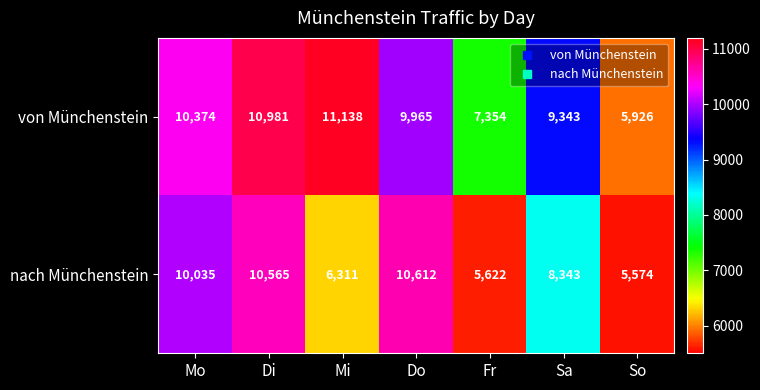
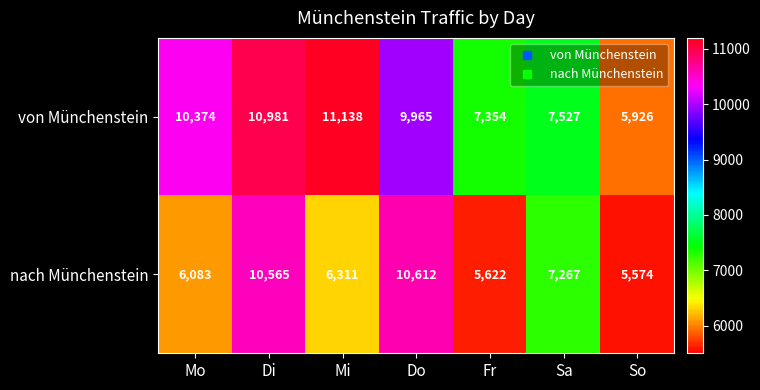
von Münchenstein, Sa: 9,343 -> 7,527
nach Münchenstein, Mo: 10,035 -> 6,083
nach Münchenstein, Sa: 8,343 -> 7,267
